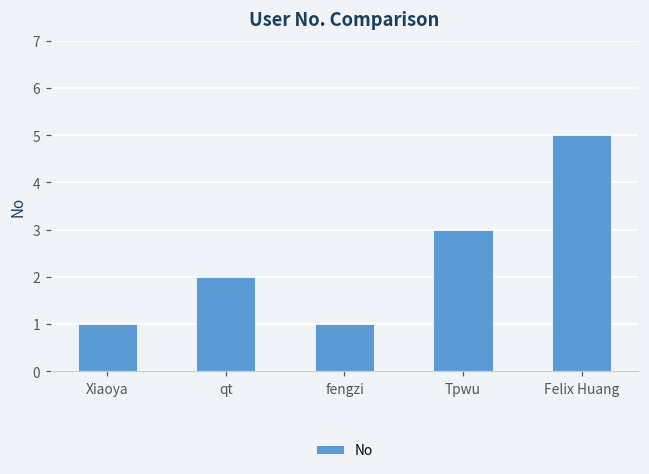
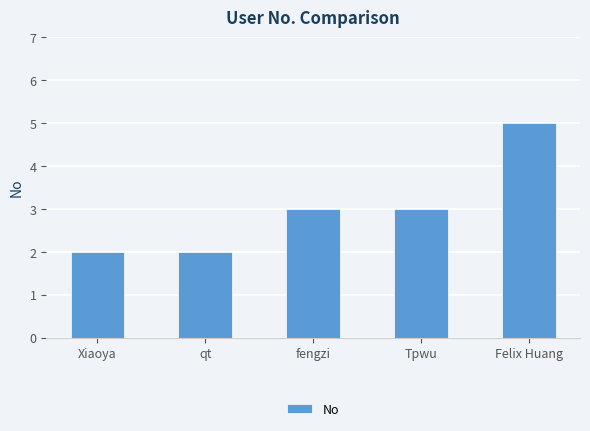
Xiaoya: 1 -> 2
fengzi: 1 -> 3
